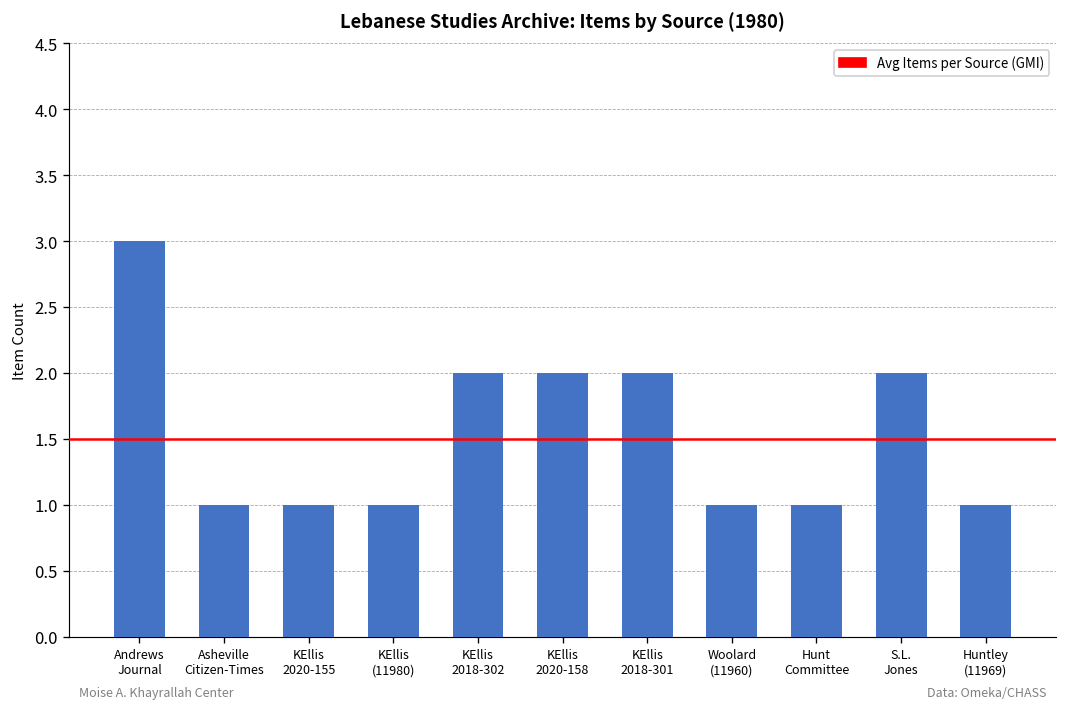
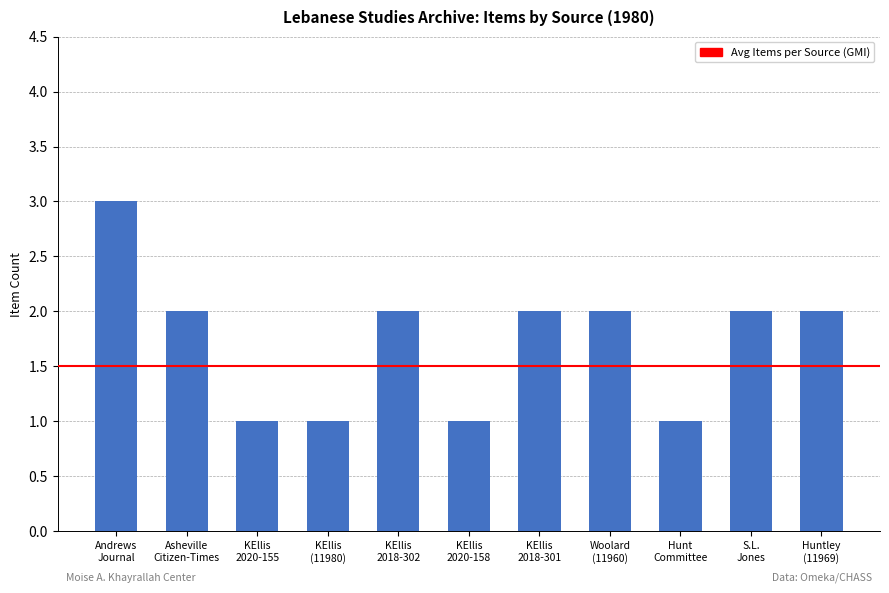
Asheville Citizen-Times: 1 -> 2
KEllis 2020-158: 2 -> 1
Woolard (11960): 1 -> 2
Huntley (11969): 1 -> 2
